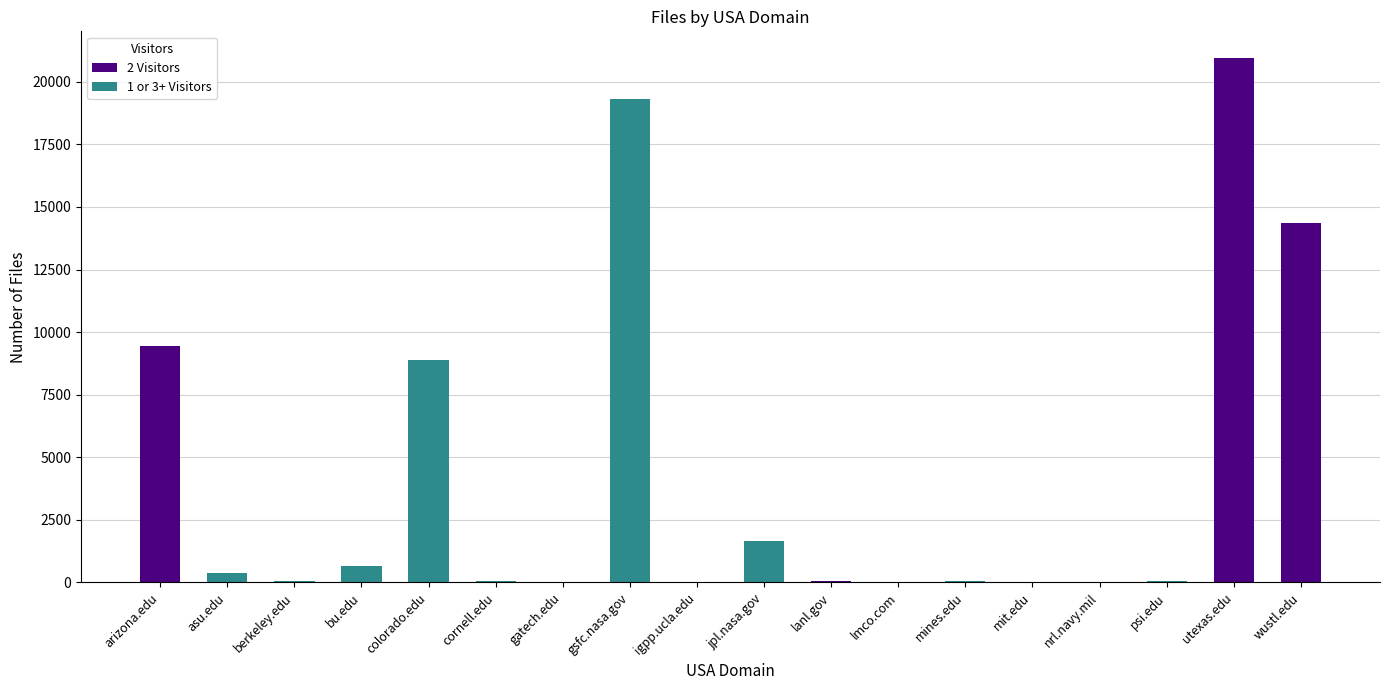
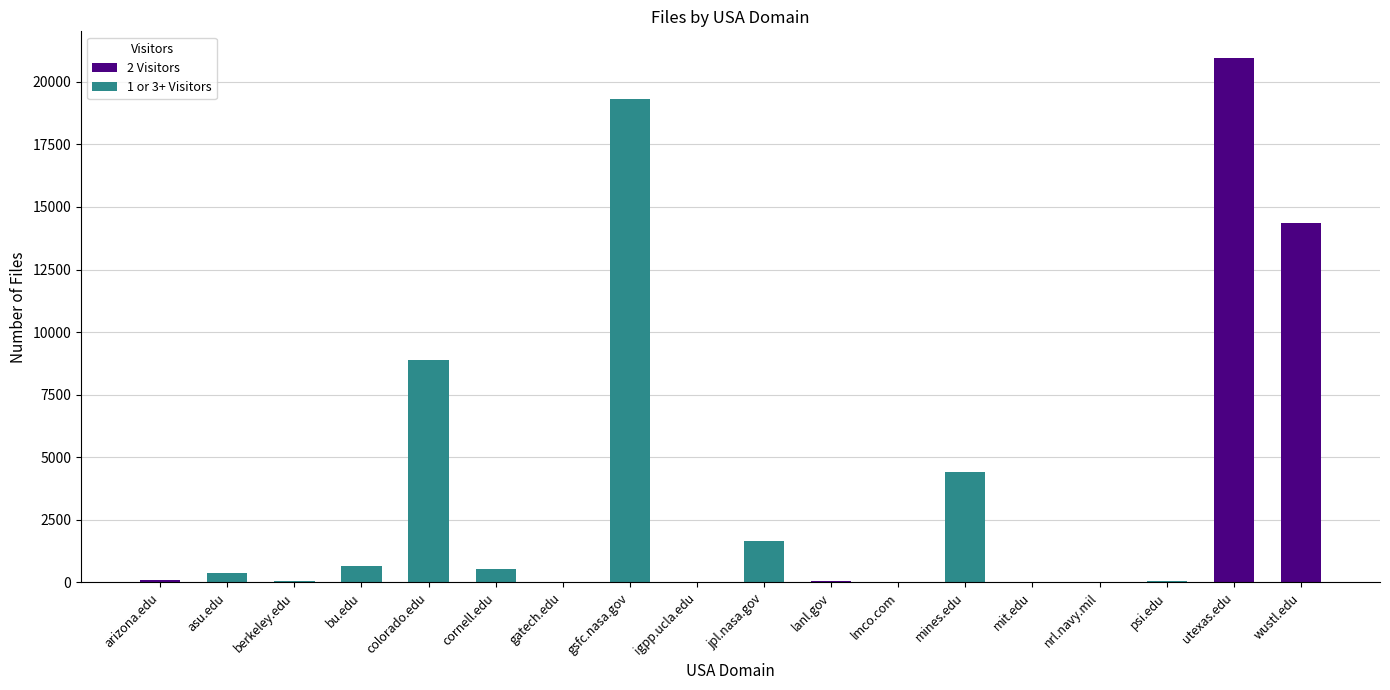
arizona.edu: 9500 -> 100
cornell.edu: 0 -> 500
mines.edu: 100 -> 4400
